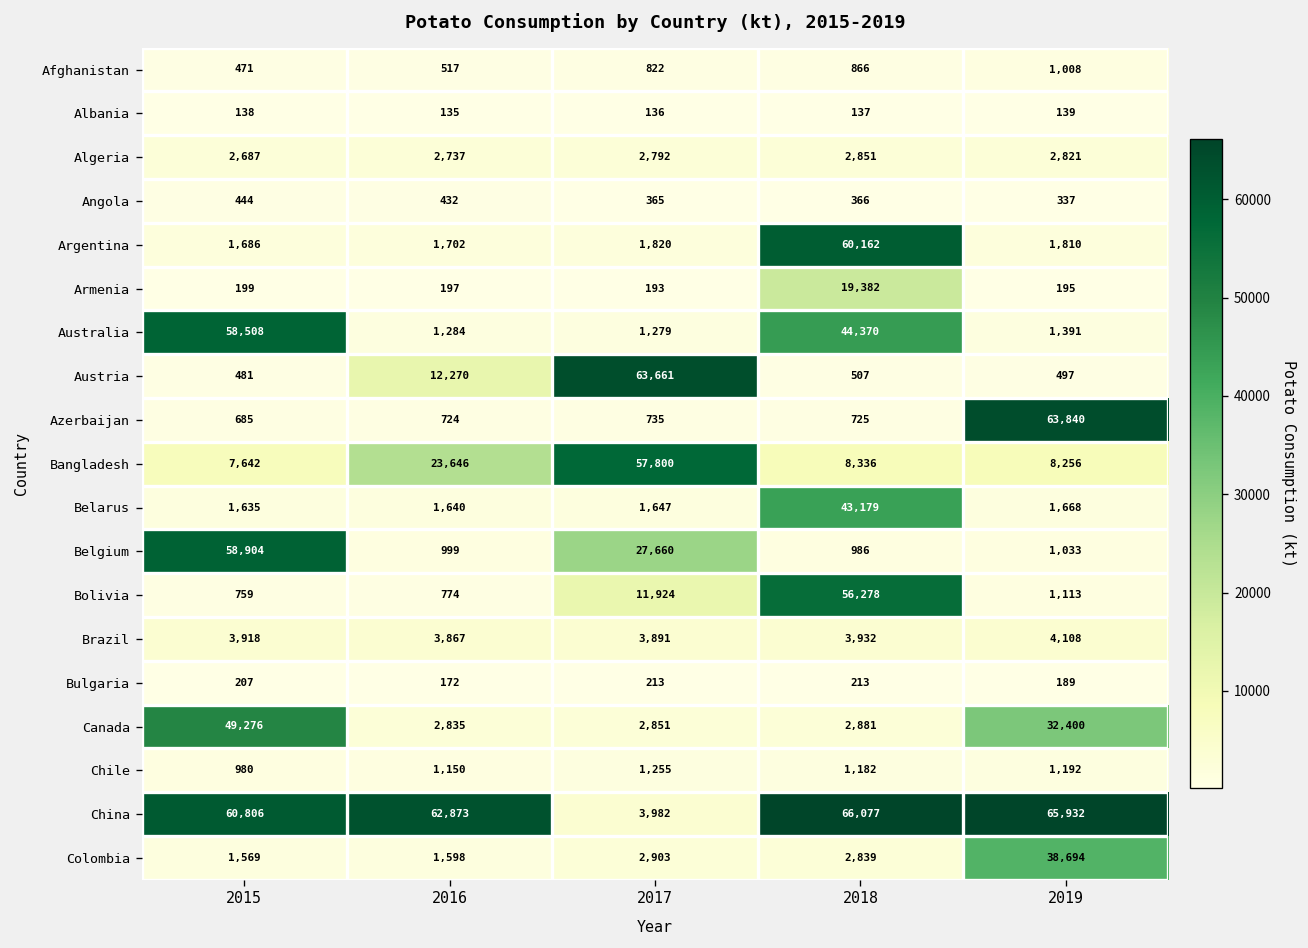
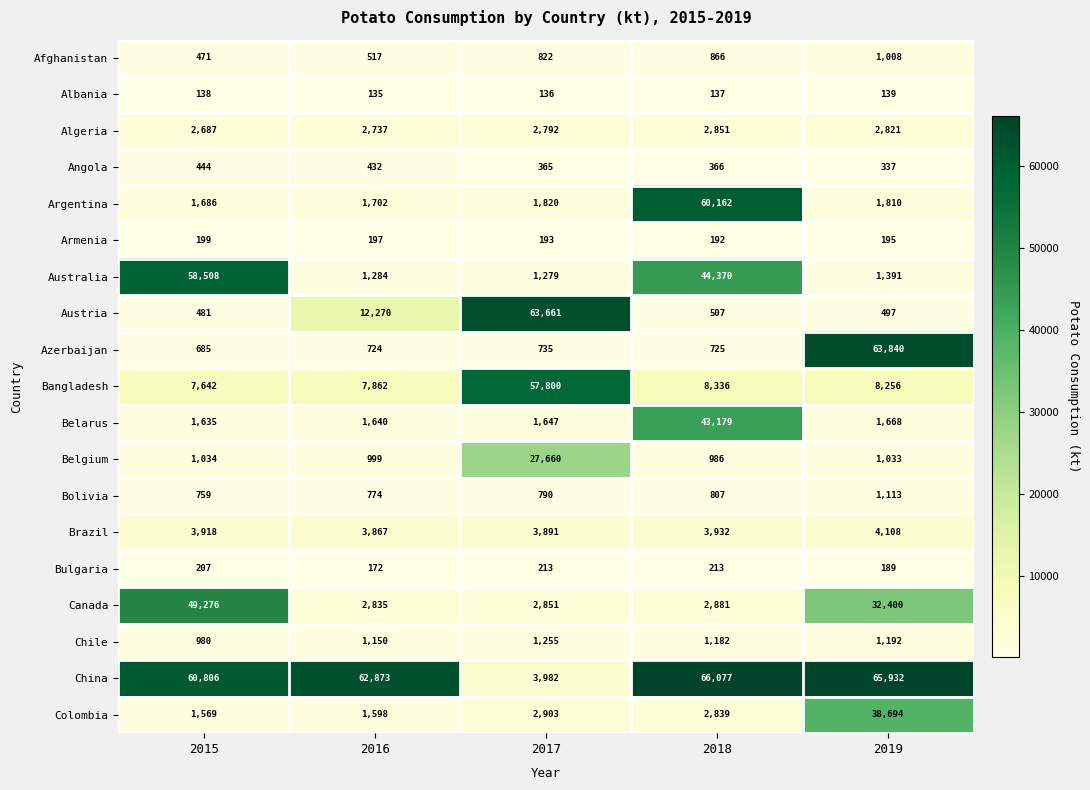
Armenia, 2018: 19,382 -> 192
Bangladesh, 2016: 23,646 -> 7,862
Belgium, 2015: 58,904 -> 1,034
Bolivia, 2017: 11,924 -> 790
Bolivia, 2018: 56,278 -> 807
